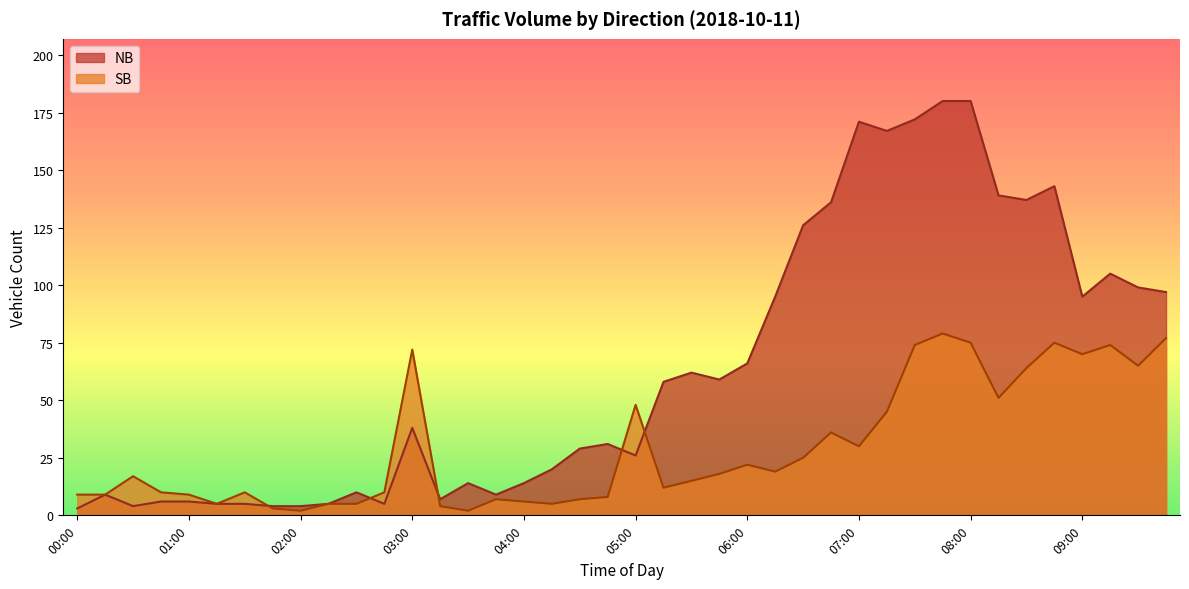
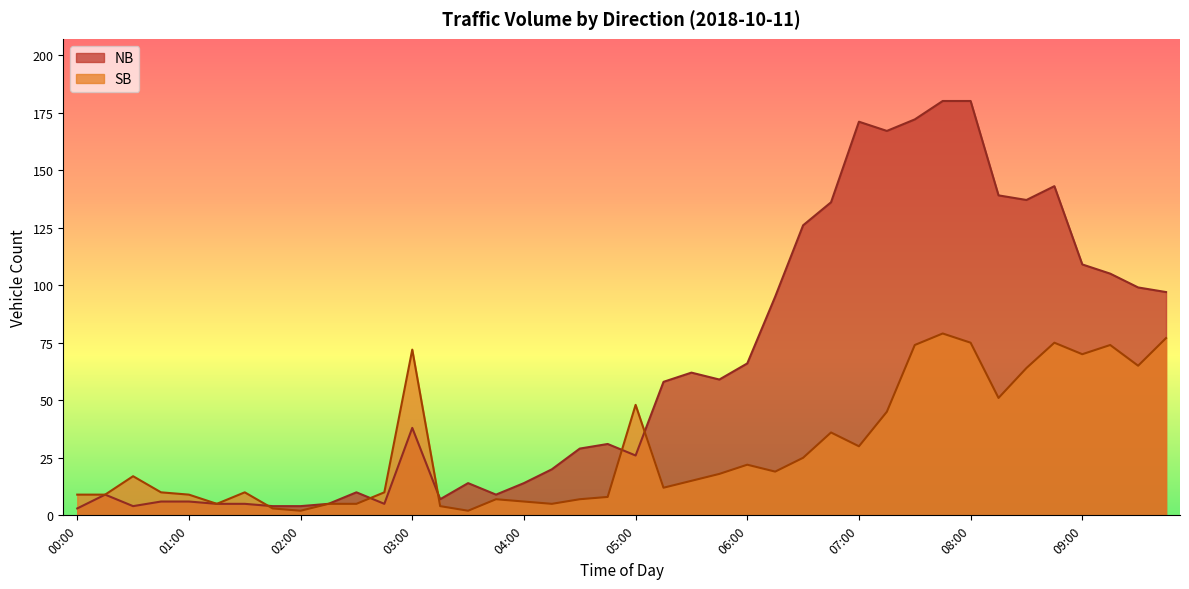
NB, 09:00: 95 -> 109
